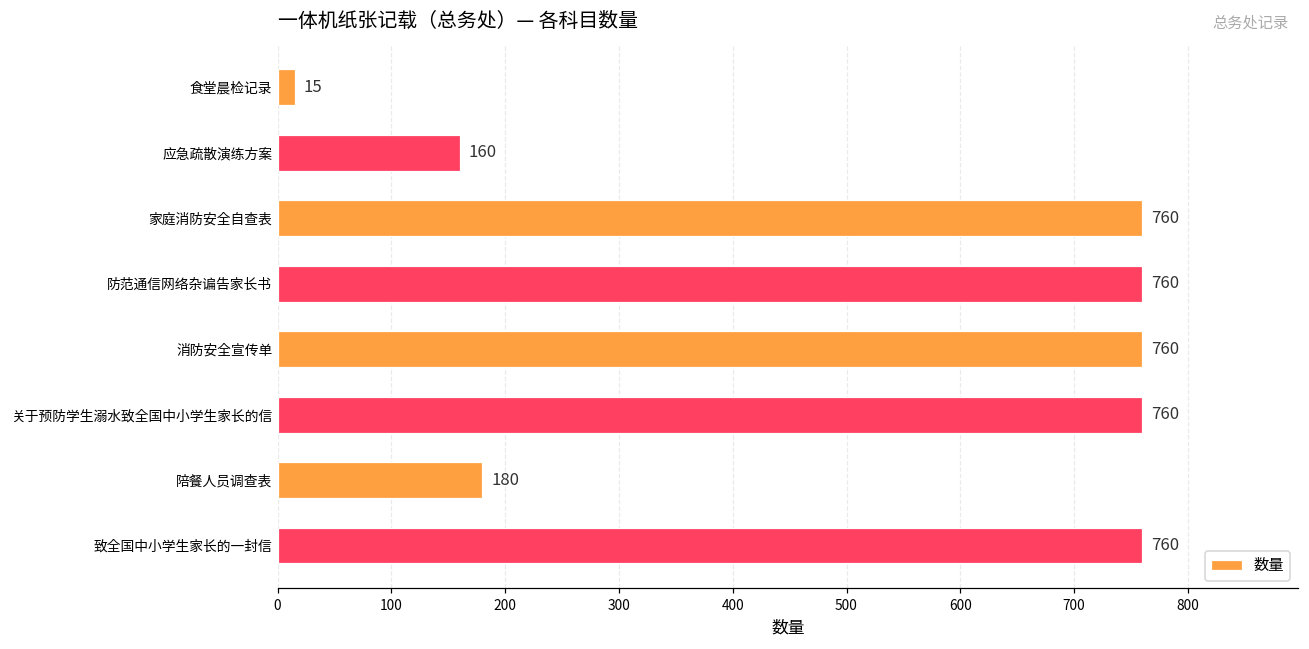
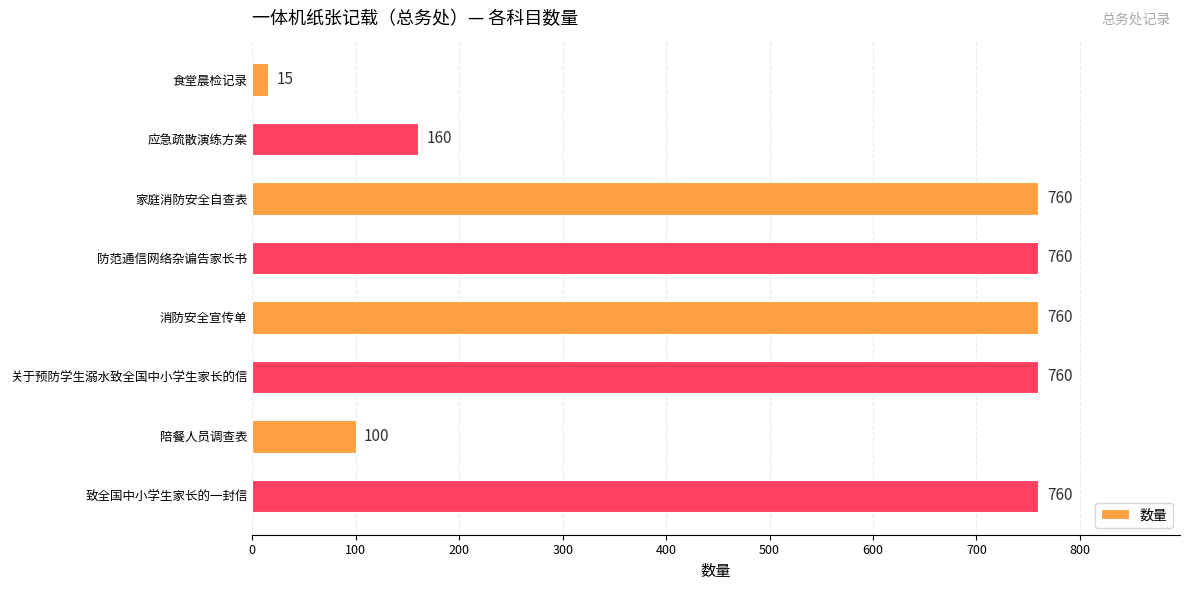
陪餐人员调查表: 180 -> 100
